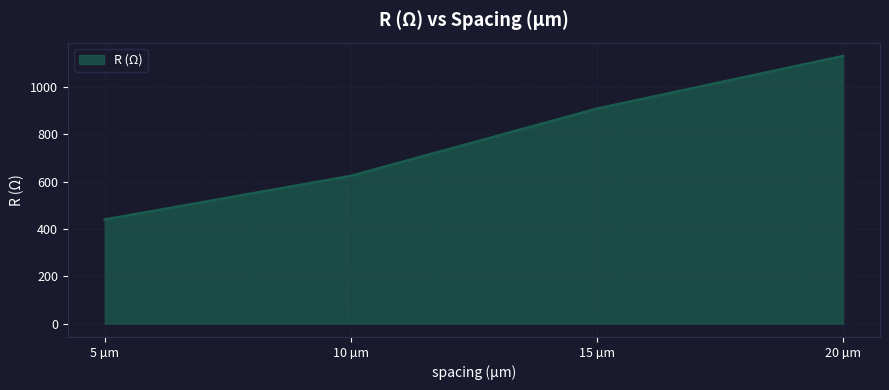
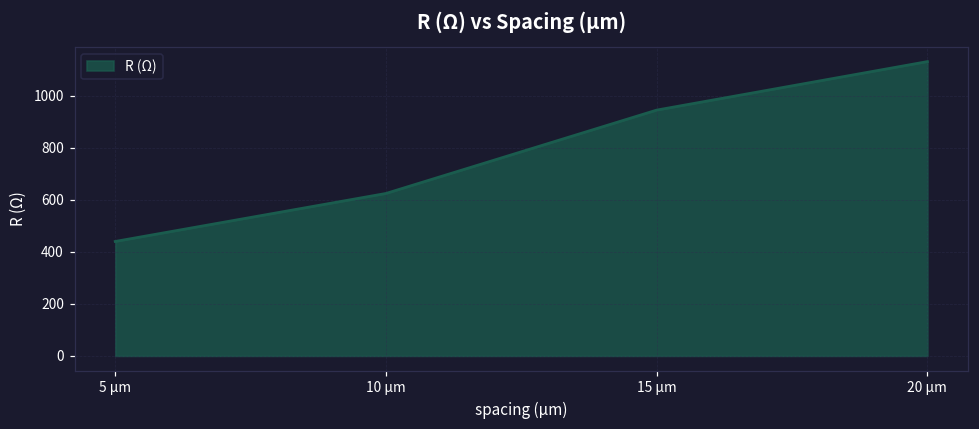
15 µm: 910 -> 940
